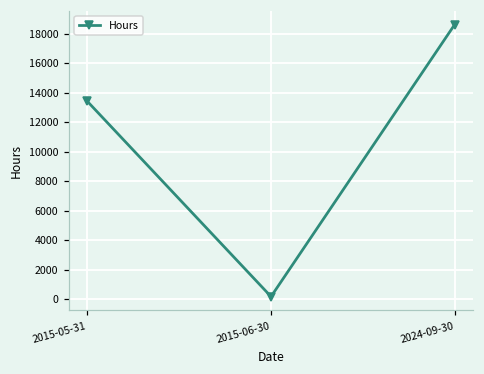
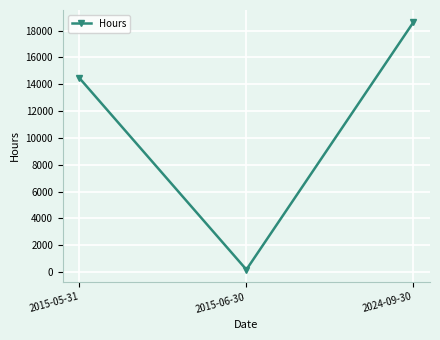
2015-05-31: 13400 -> 14500
